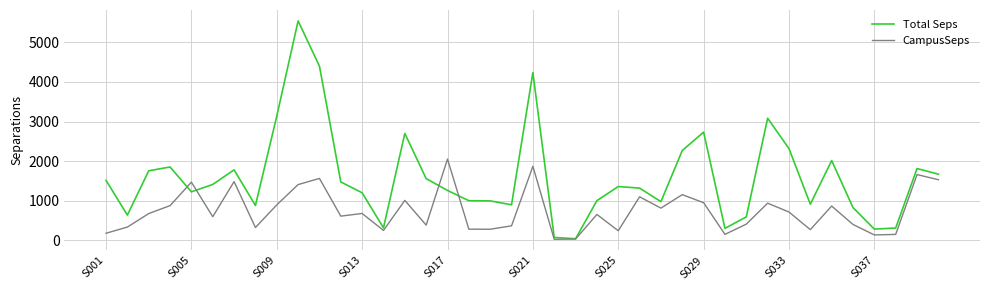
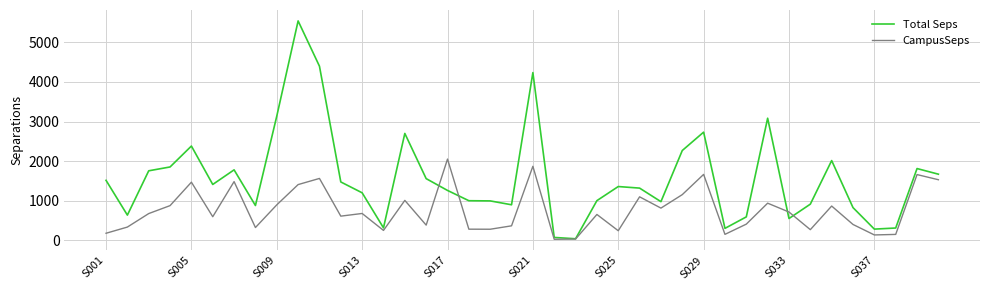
Total Seps, S005: 1200 -> 2400
CampusSeps, S029: 1000 -> 1700
Total Seps, S033: 2300 -> 600
